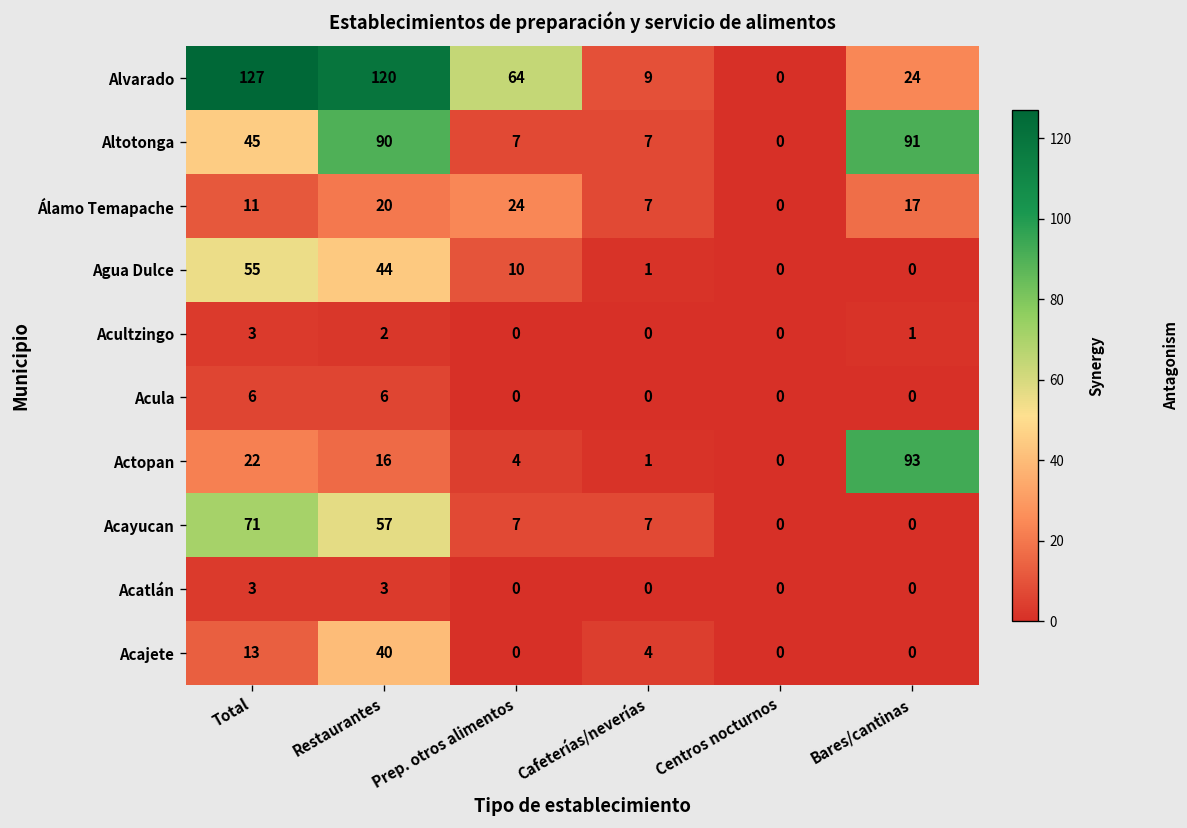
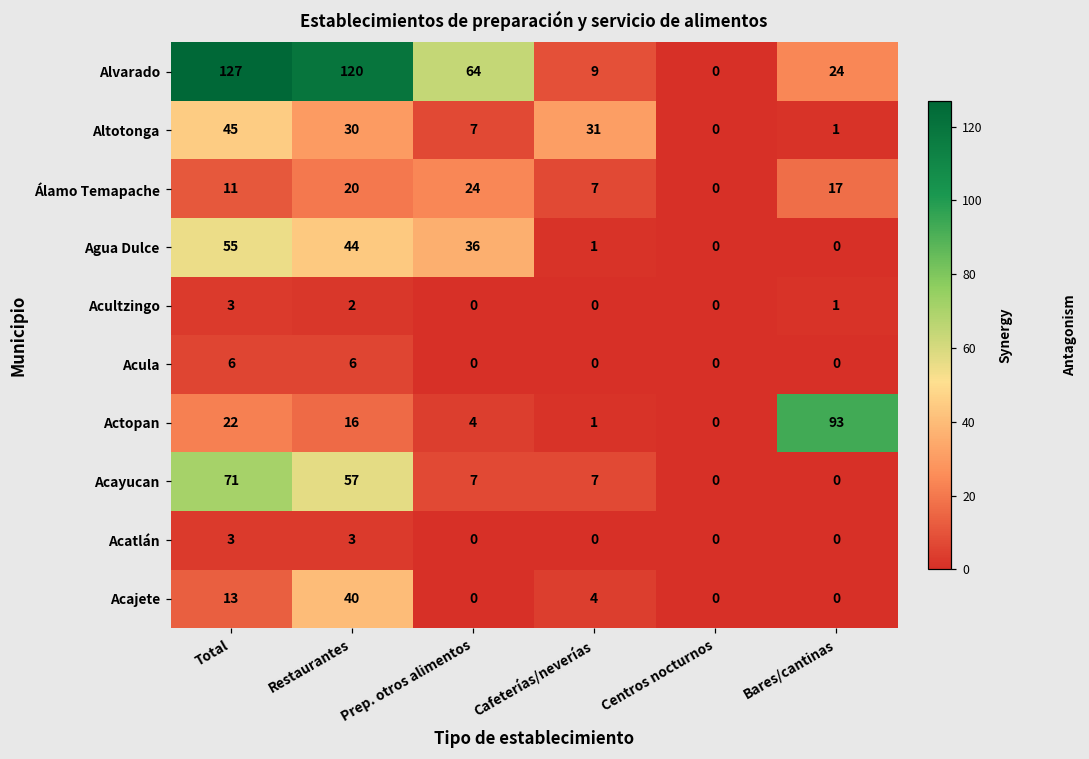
Altotonga, Restaurantes: 90 -> 30
Altotonga, Cafeterías/neverías: 7 -> 31
Altotonga, Bares/cantinas: 91 -> 1
Agua Dulce, Prep. otros alimentos: 10 -> 36
